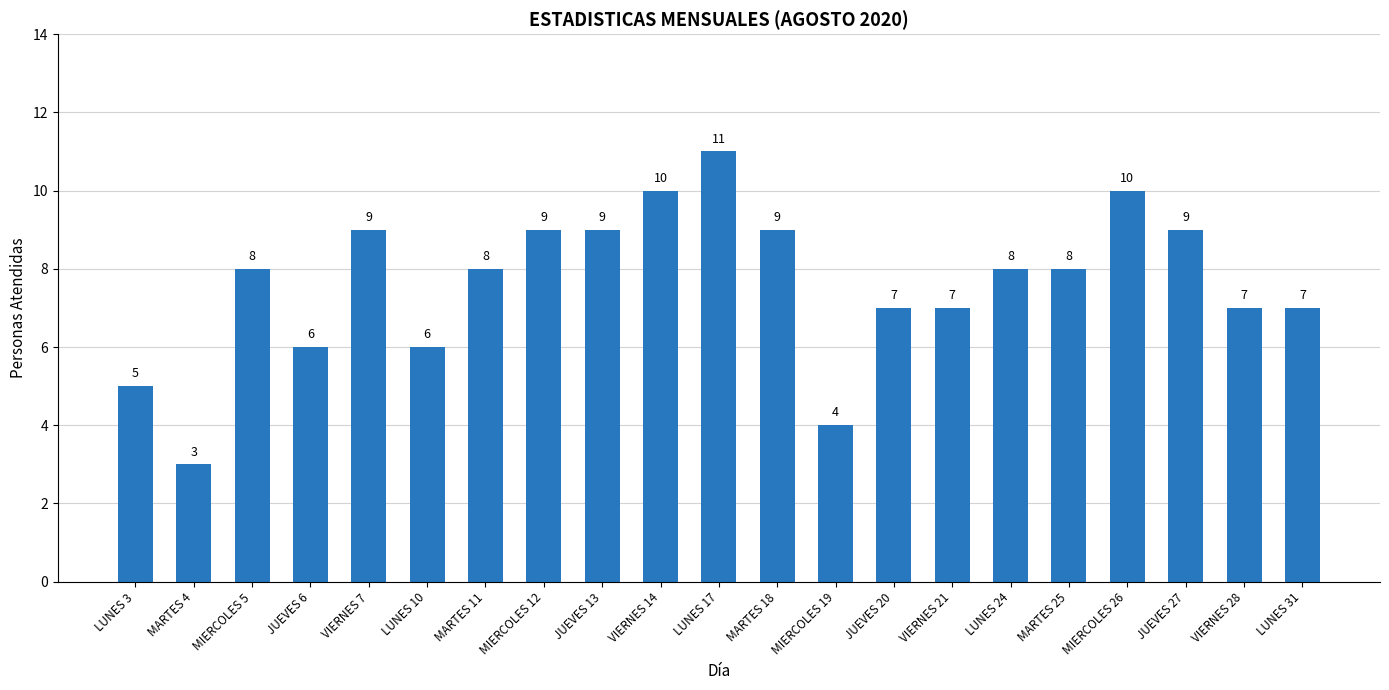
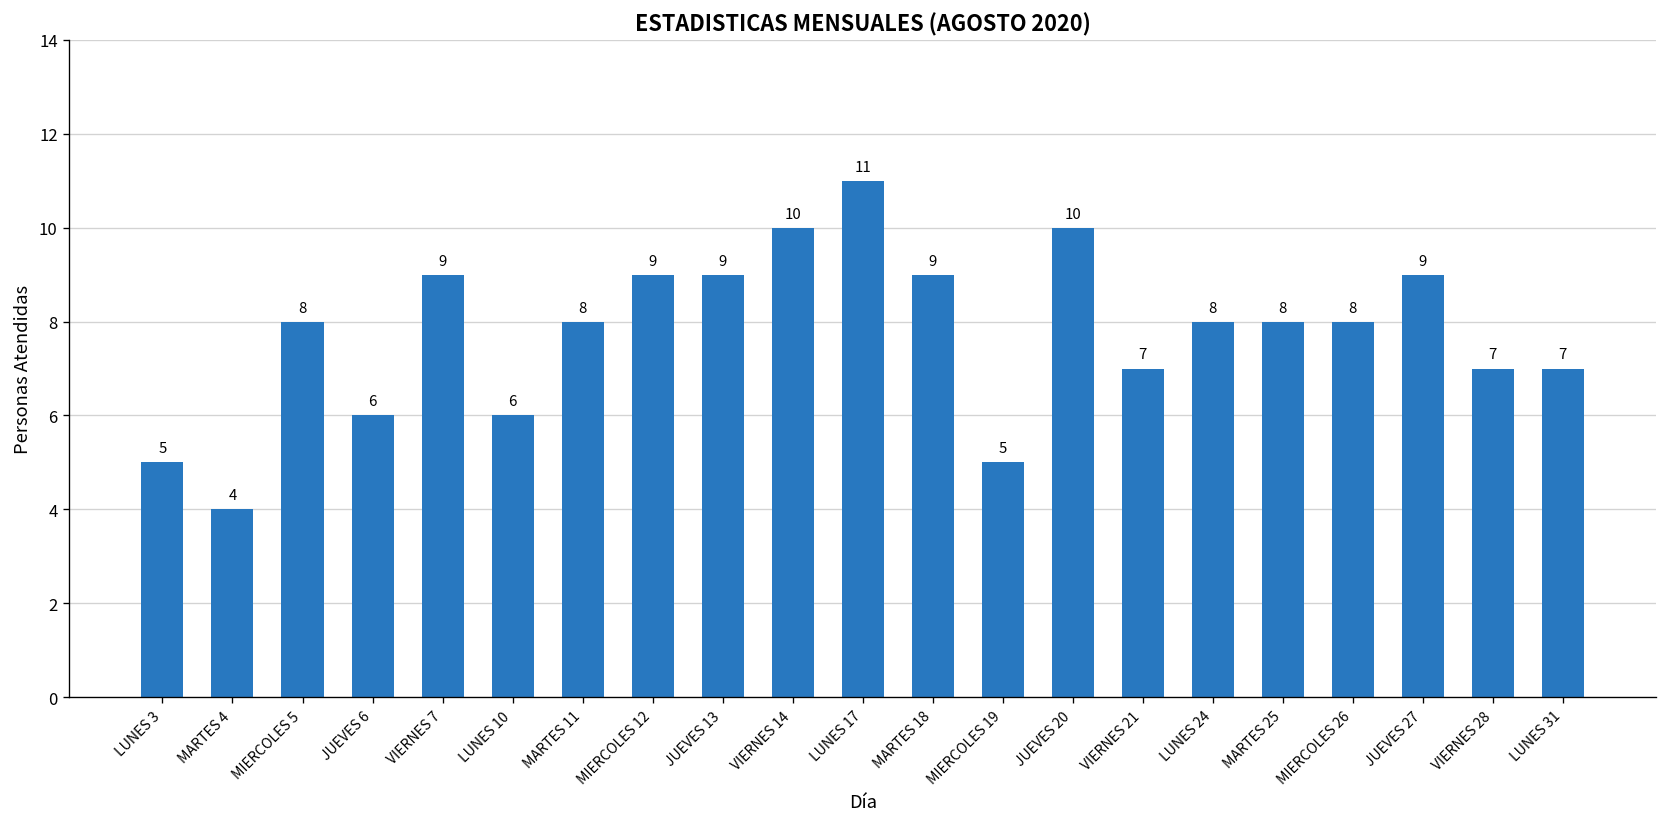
MARTES 4: 3 -> 4
MIERCOLES 19: 4 -> 5
JUEVES 20: 7 -> 10
MIERCOLES 26: 10 -> 8
